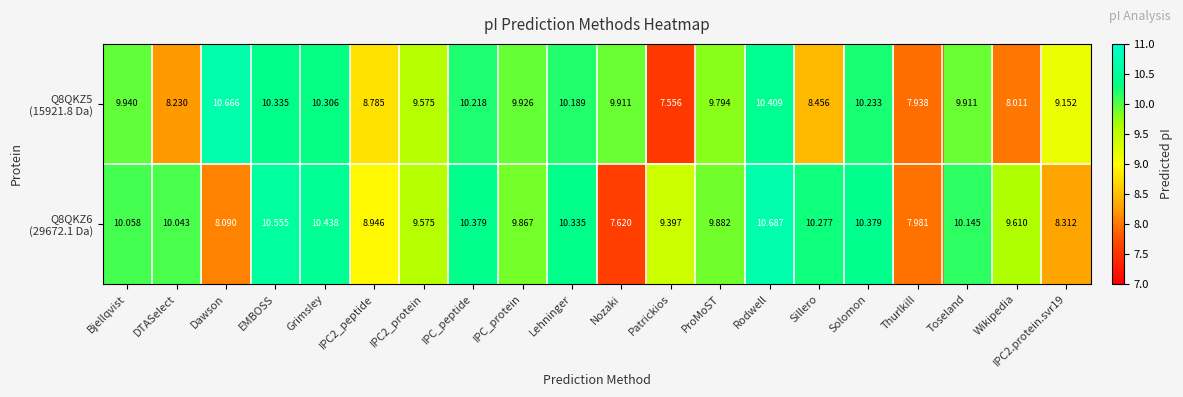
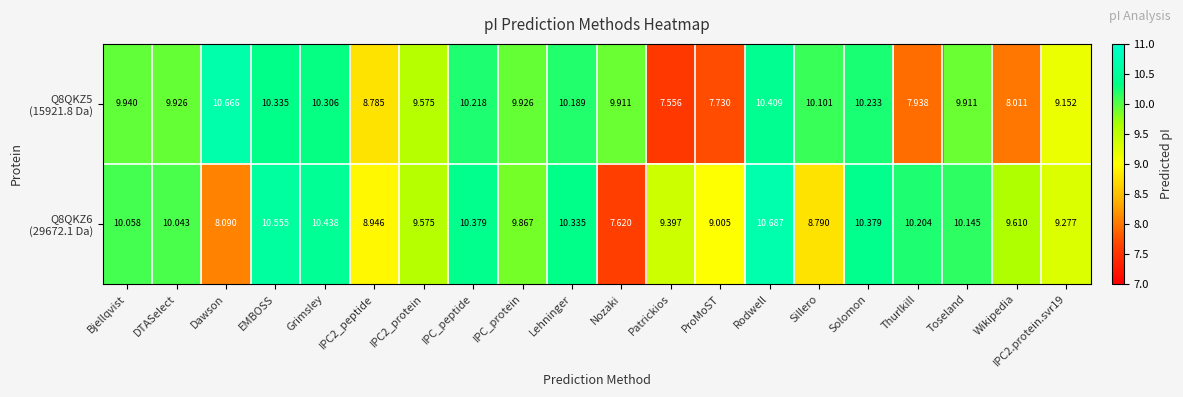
Q8QKZ5 (15921.8 Da), DTASelect: 8.230 -> 9.926
Q8QKZ5 (15921.8 Da), ProMoST: 9.794 -> 7.730
Q8QKZ5 (15921.8 Da), Sillero: 8.456 -> 10.101
Q8QKZ6 (29672.1 Da), ProMoST: 9.882 -> 9.005
Q8QKZ6 (29672.1 Da), Sillero: 10.277 -> 8.790
Q8QKZ6 (29672.1 Da), Thurlkill: 7.981 -> 10.204
Q8QKZ6 (29672.1 Da), IPC2.protein.svr19: 8.312 -> 9.277
